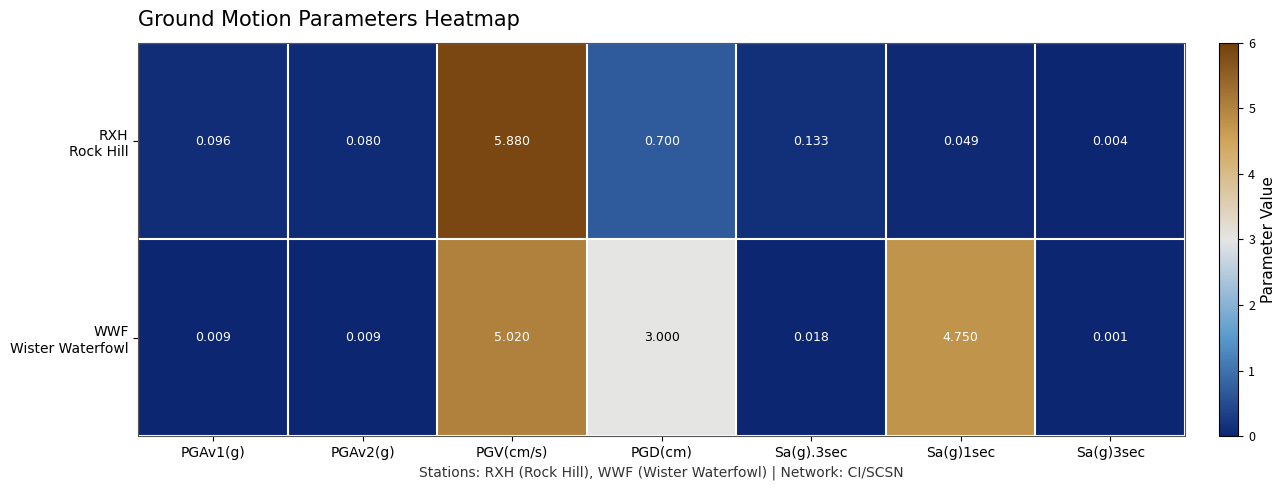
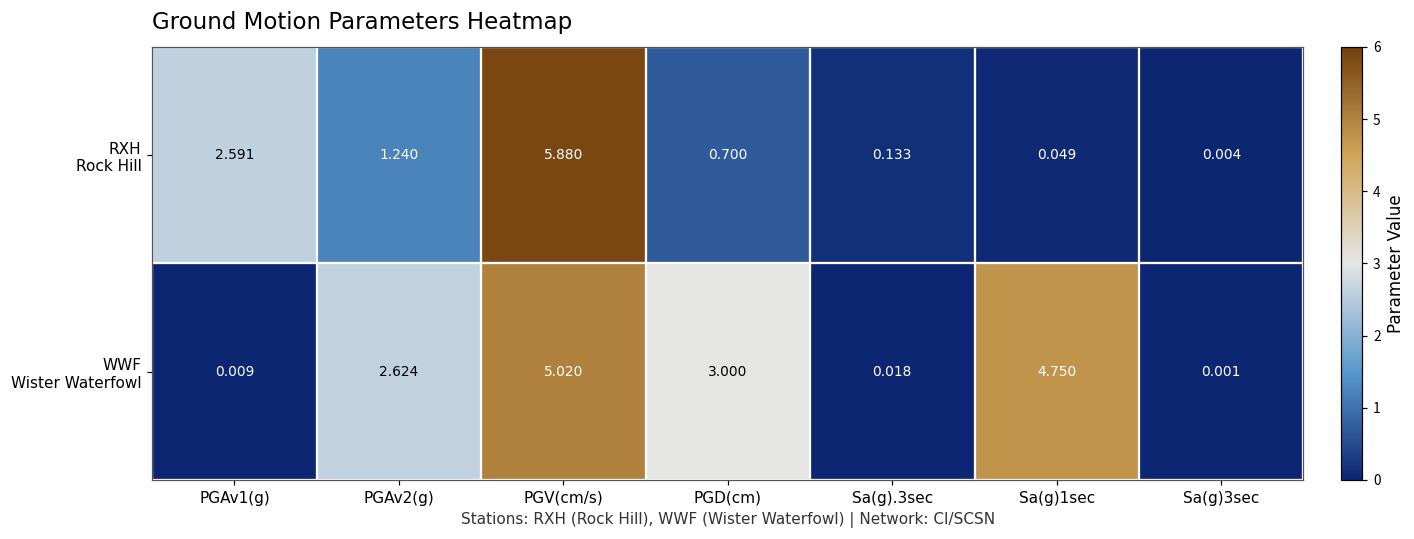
RXH Rock Hill, PGAv1(g): 0.096 -> 2.591
RXH Rock Hill, PGAv2(g): 0.080 -> 1.240
WWF Wister Waterfowl, PGAv2(g): 0.009 -> 2.624
